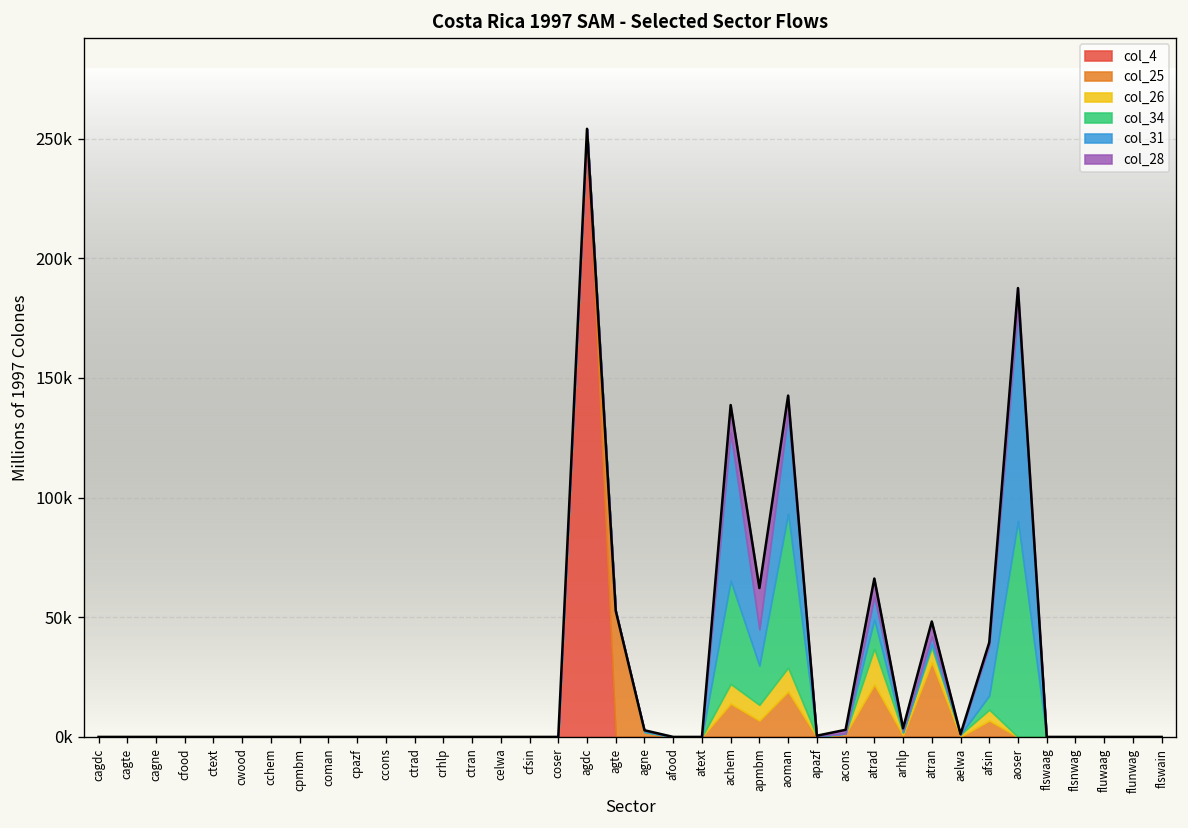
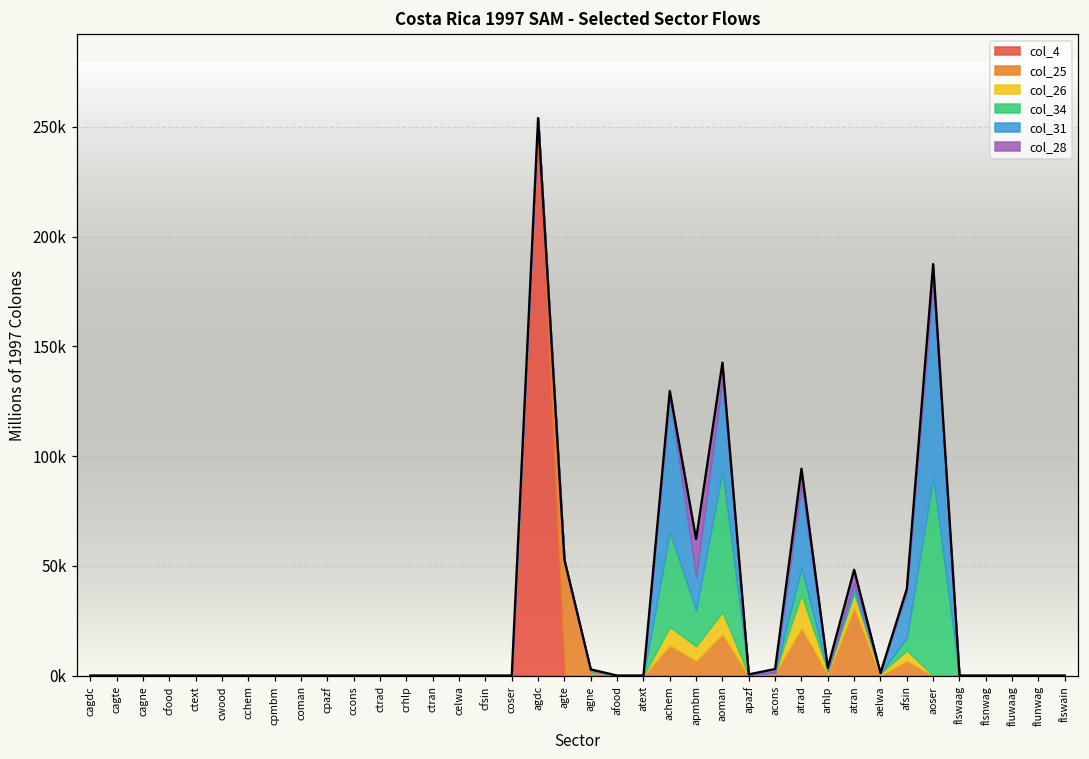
col_28, achem: 12000 -> 3000
col_31, atrad: 10000 -> 38000
